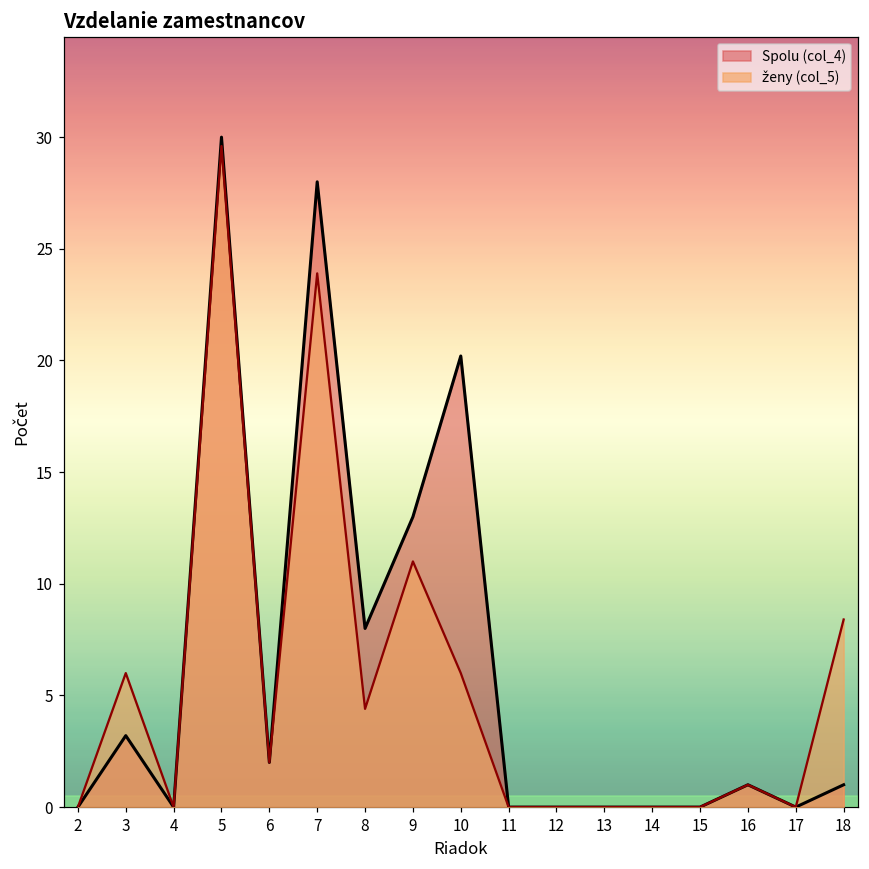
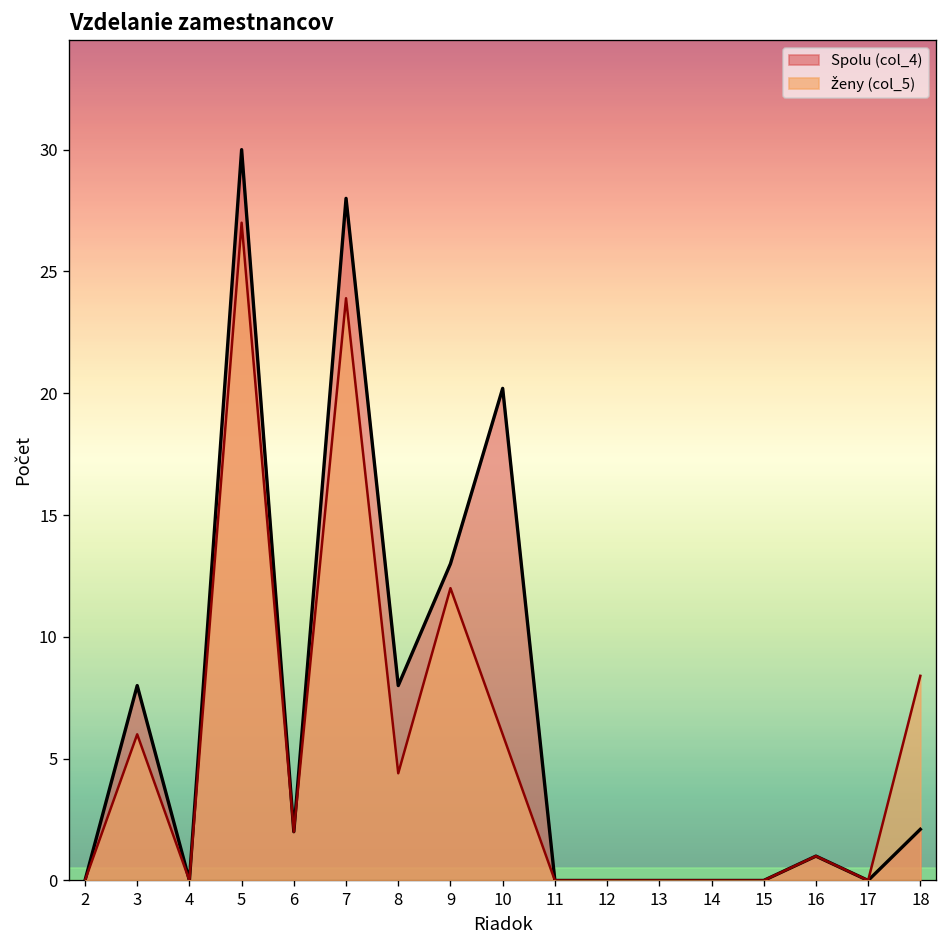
Spolu (col_4), 3: 3.2 -> 8.0
ženy (col_5), 5: 29.6 -> 27.0
ženy (col_5), 9: 11 -> 12
Spolu (col_4), 18: 1.0 -> 2.1
